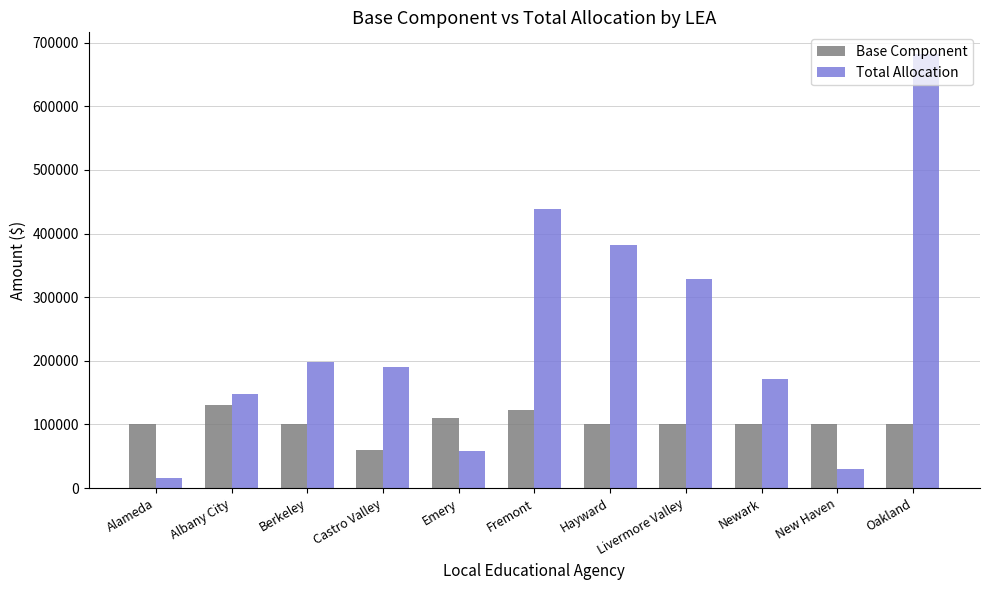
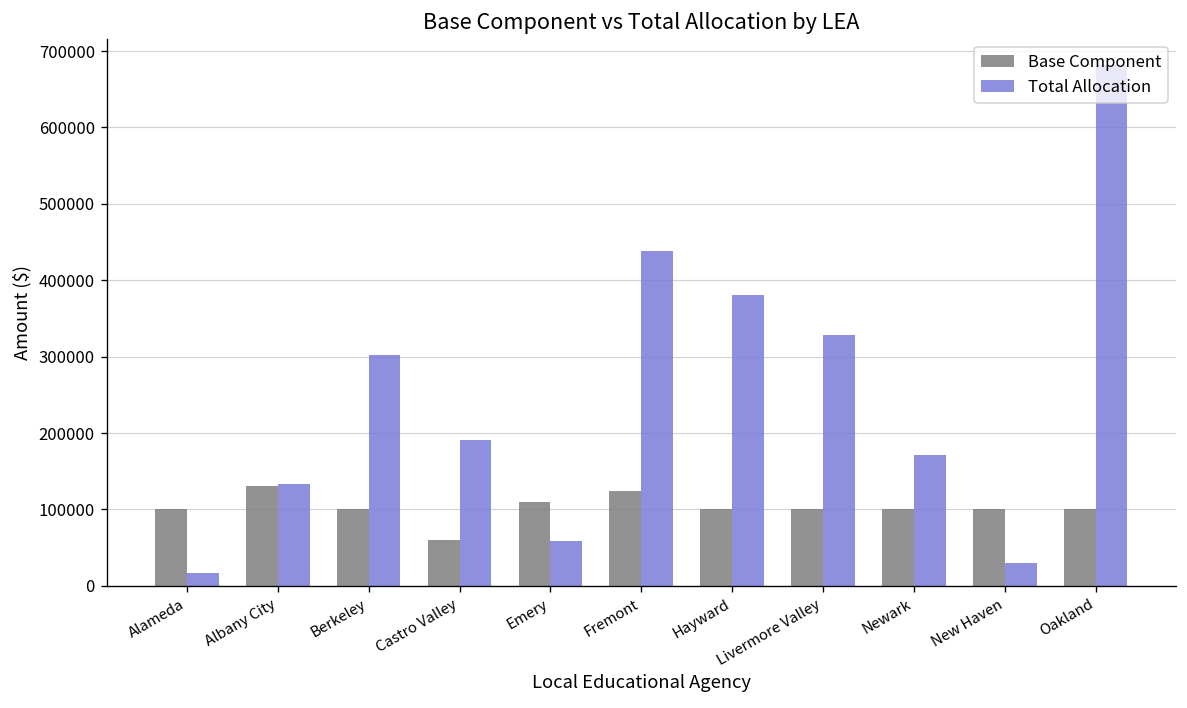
Total Allocation, Albany City: 150000 -> 130000
Total Allocation, Berkeley: 200000 -> 300000
